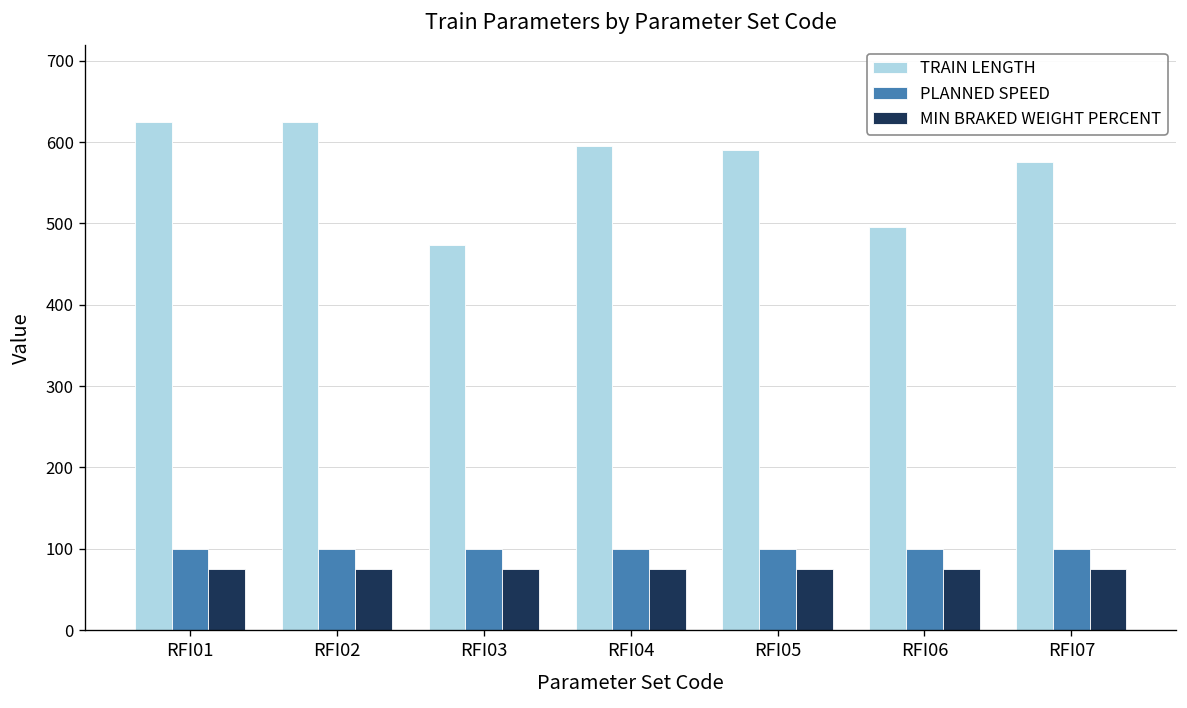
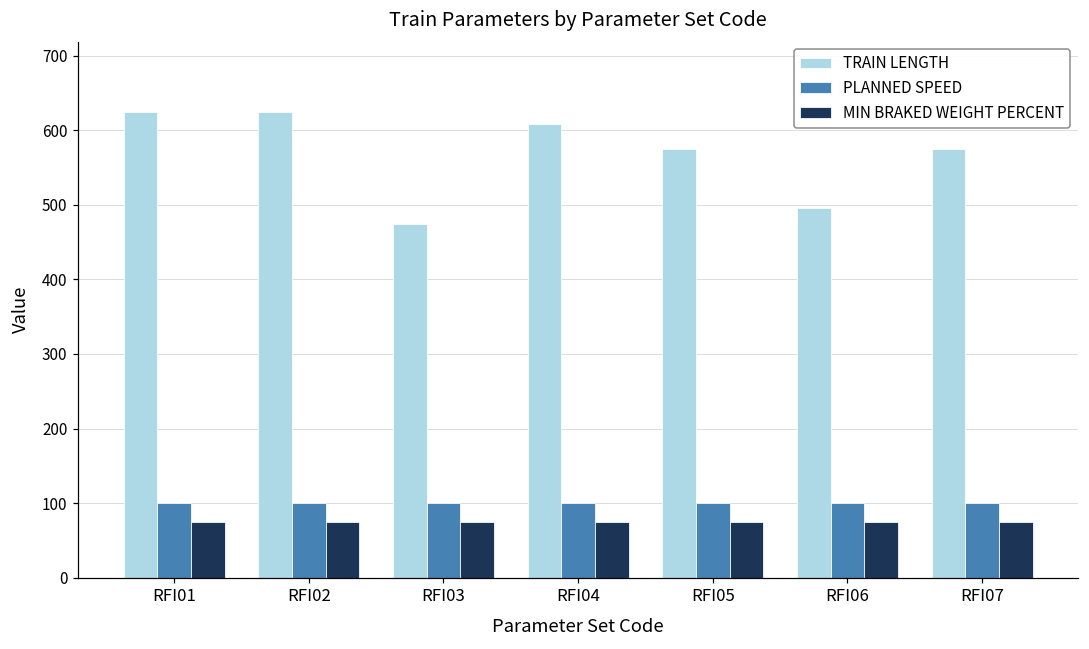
TRAIN LENGTH, RFI04: 600 -> 610
TRAIN LENGTH, RFI05: 590 -> 580
